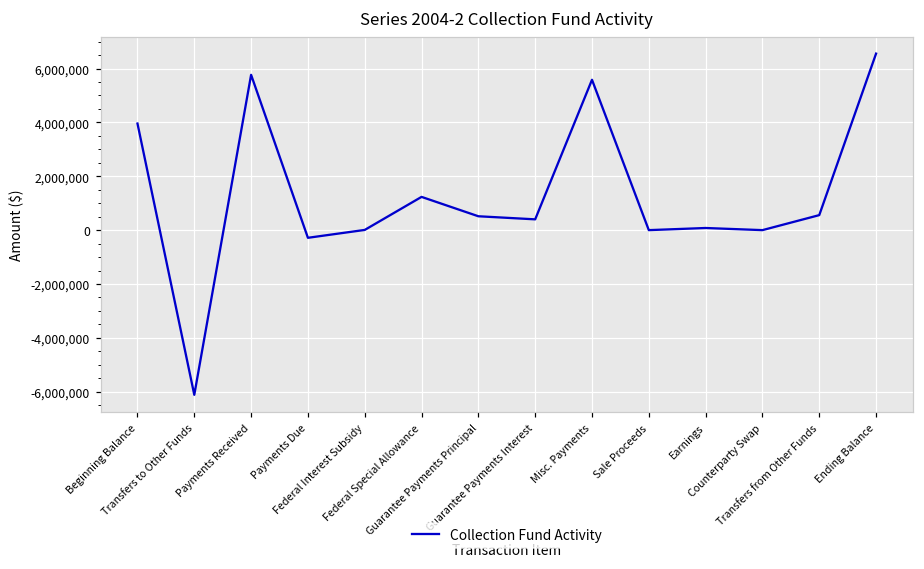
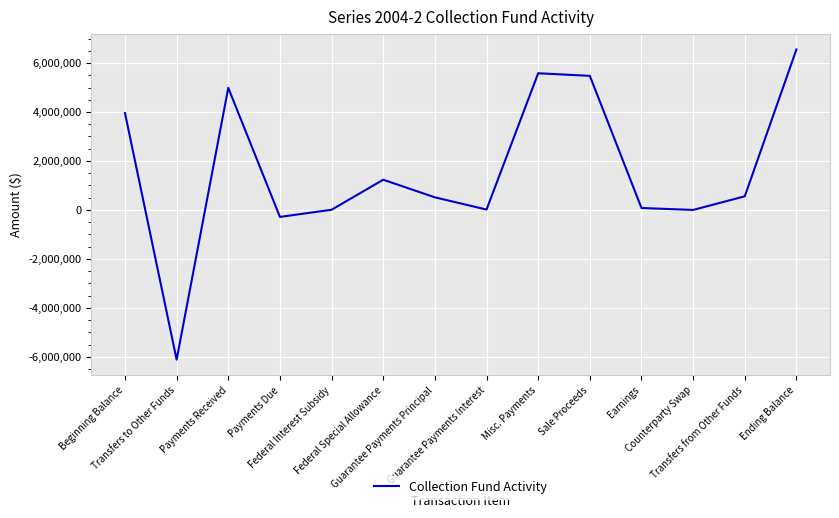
Payments Received: 5,800,000 -> 5,000,000
Guarantee Payments Interest: 400,000 -> 0
Sale Proceeds: 0 -> 5,500,000
